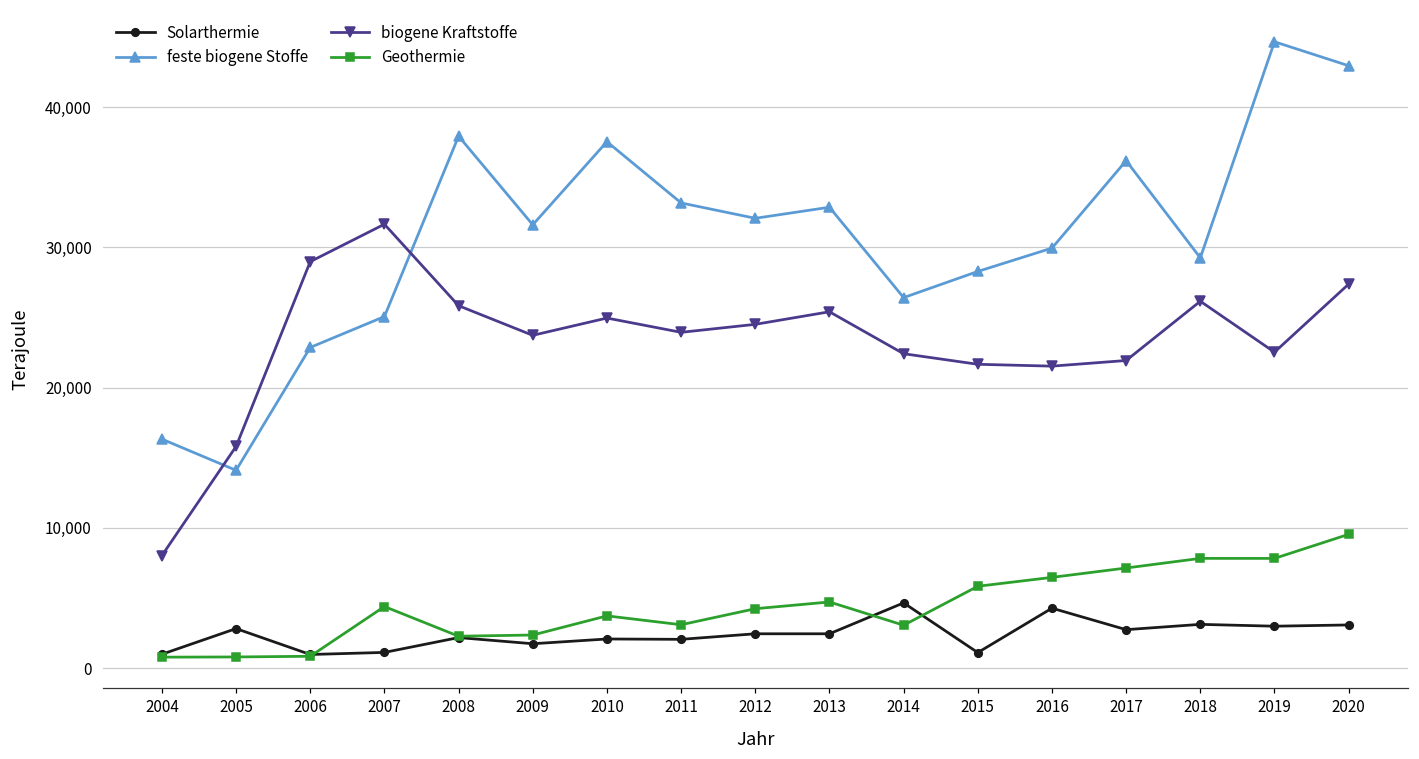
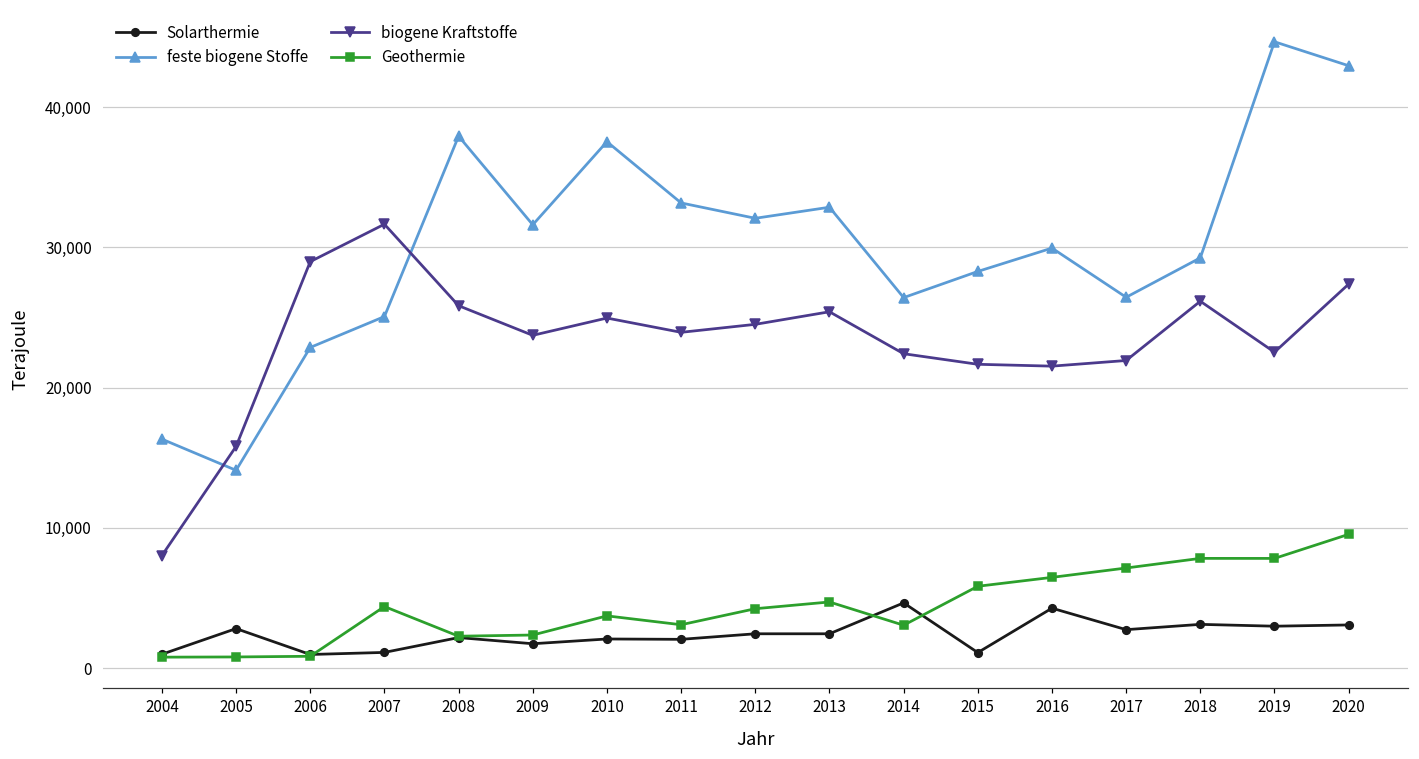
feste biogene Stoffe, 2017: 36,200 -> 26,400
